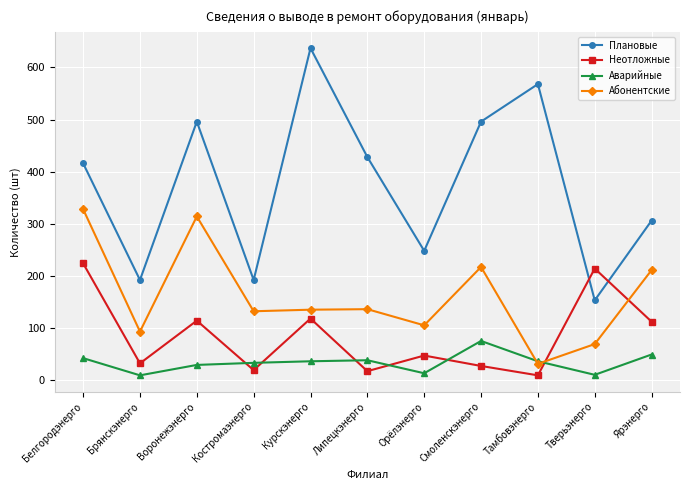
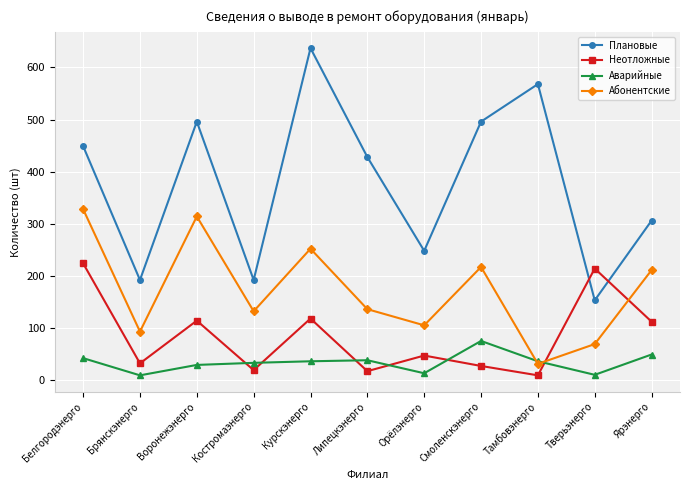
Плановые, Белгородэнерго: 420 -> 450
Абонентские, Курскэнерго: 140 -> 250
